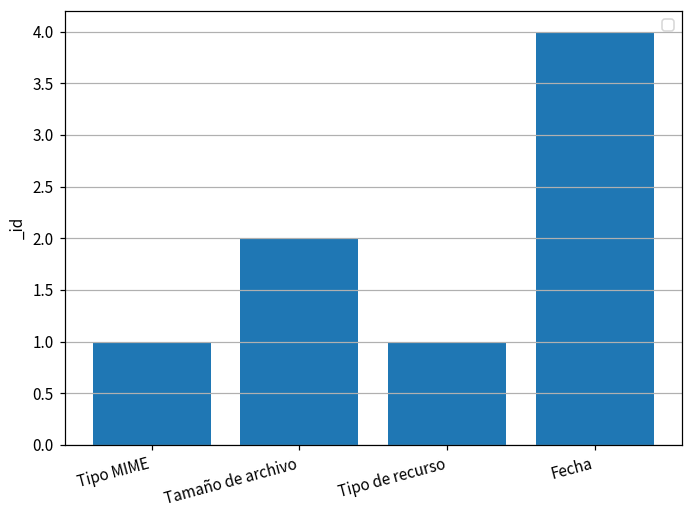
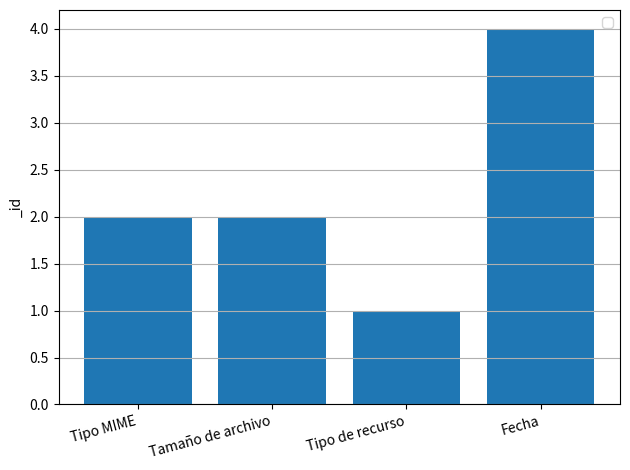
Tipo MIME: 1 -> 2
